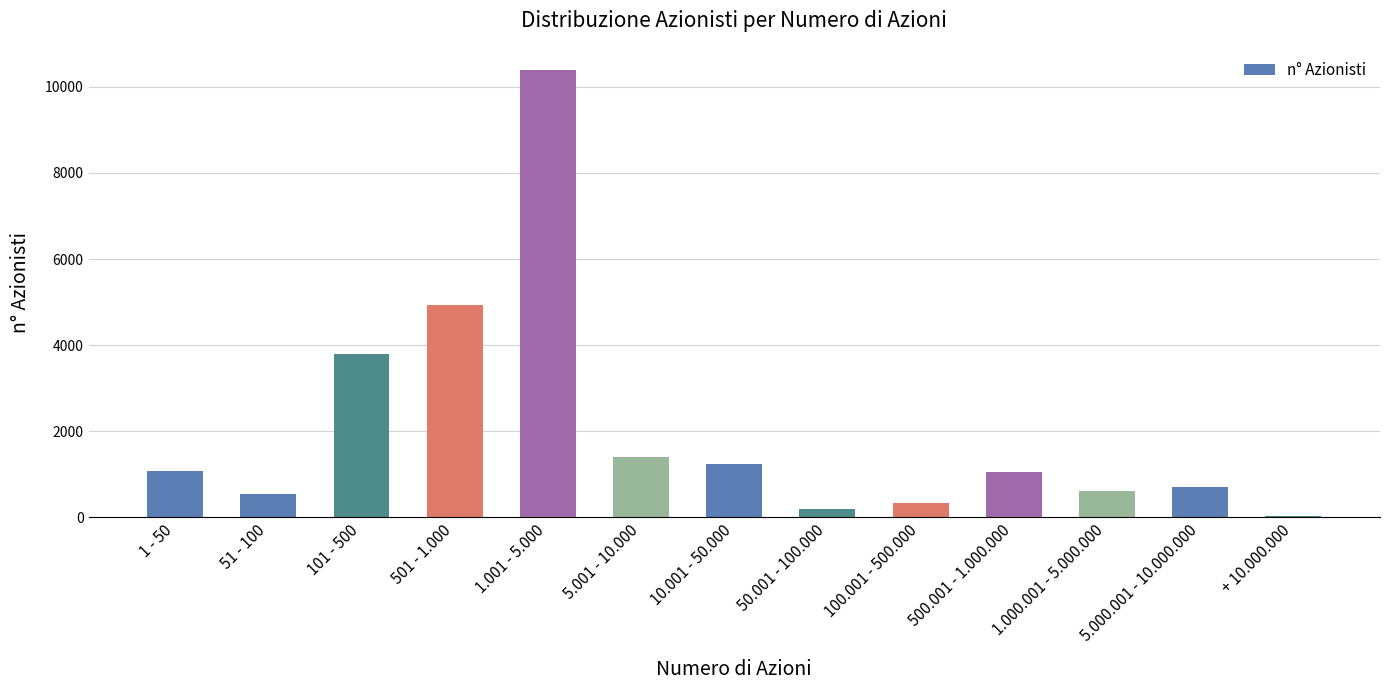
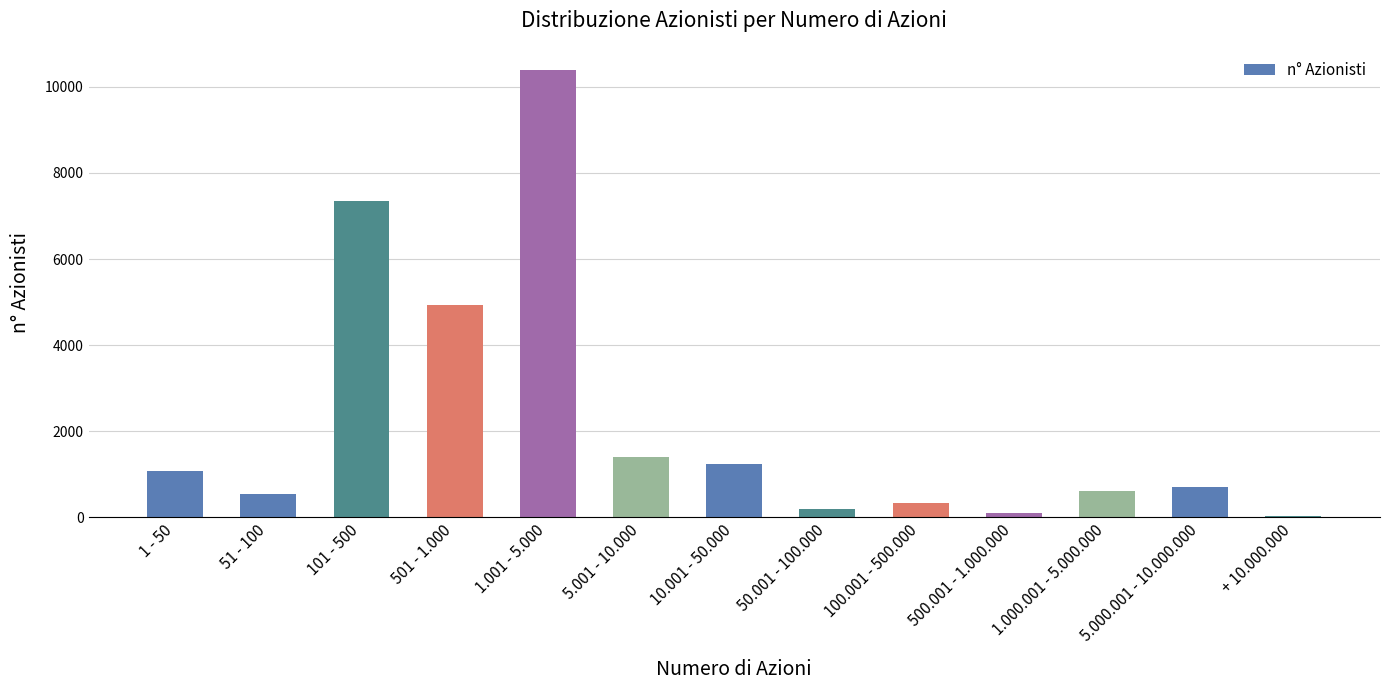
101 - 500: 3800 -> 7300
500.001 - 1.000.000: 1000 -> 100
